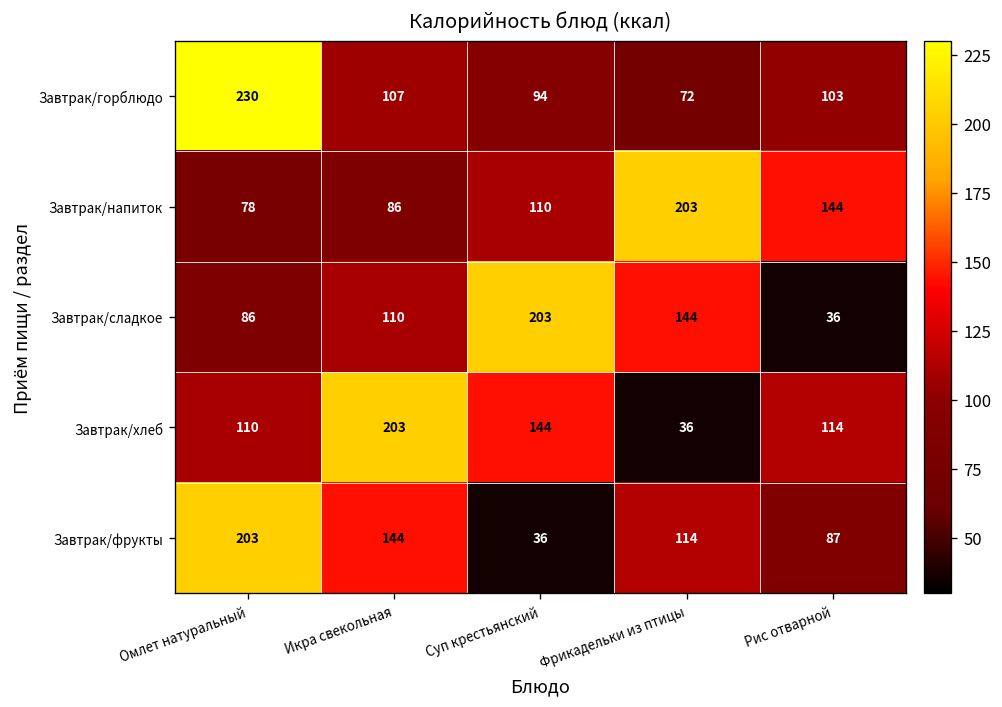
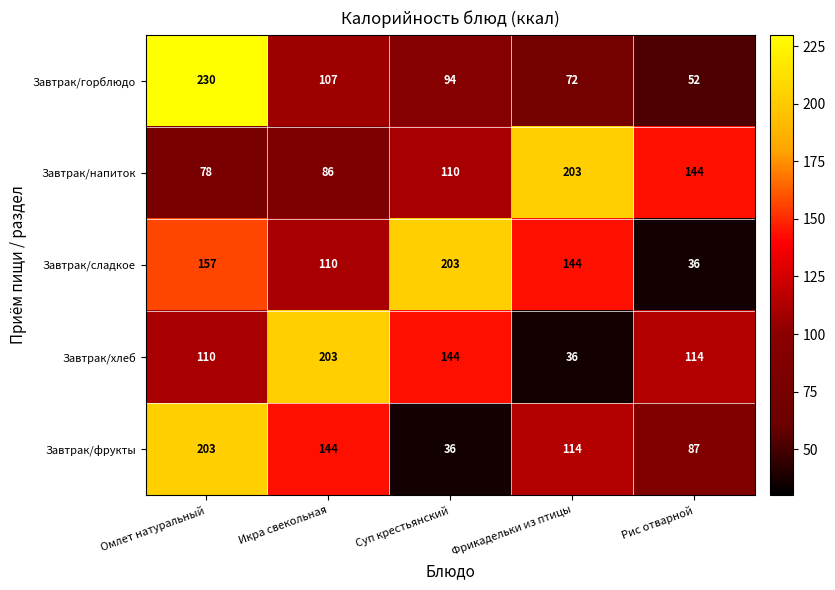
Завтрак/горблюдо, Рис отварной: 103 -> 52
Завтрак/сладкое, Омлет натуральный: 86 -> 157
